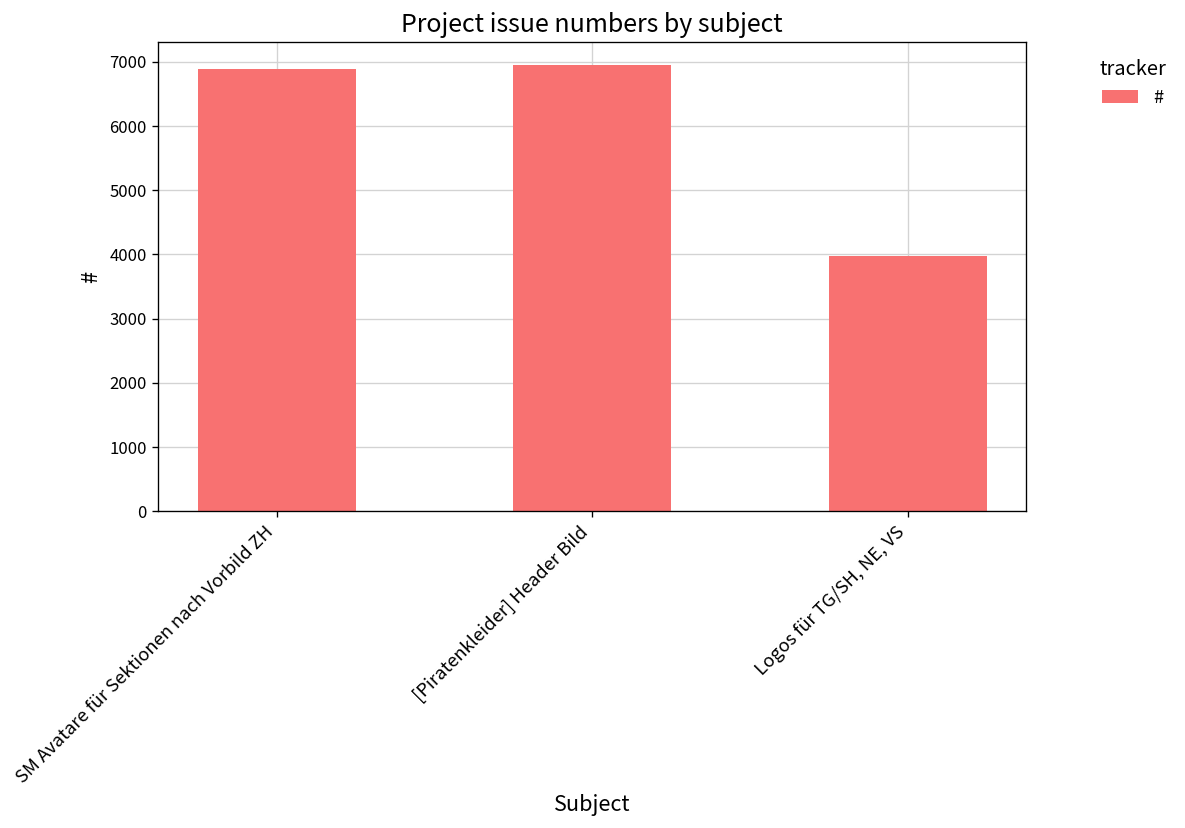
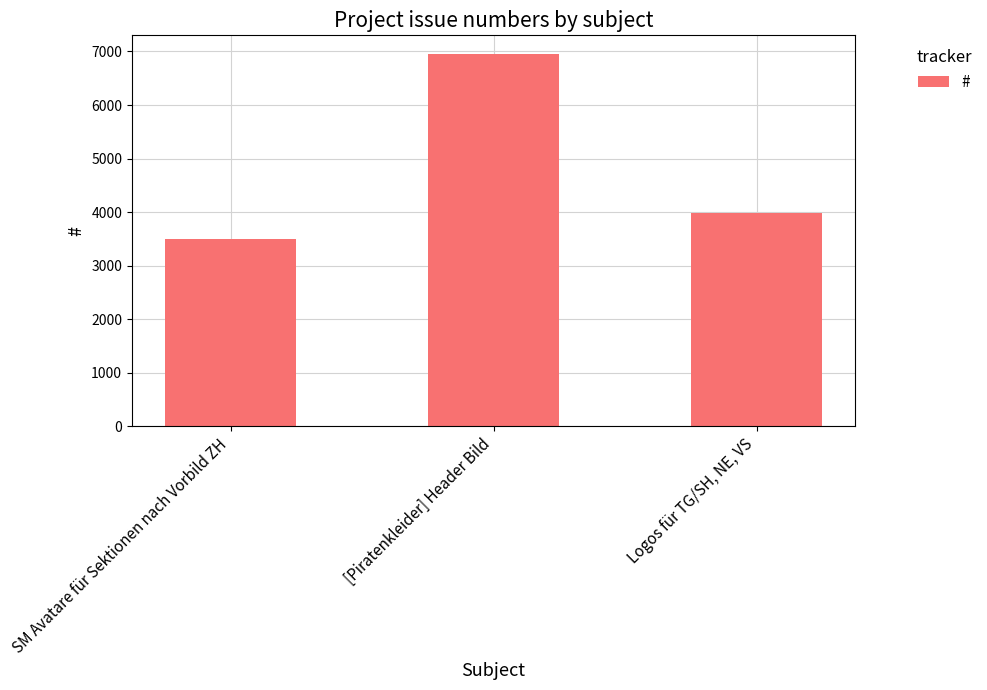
SM Avatare für Sektionen nach Vorbild ZH: 6900 -> 3500
